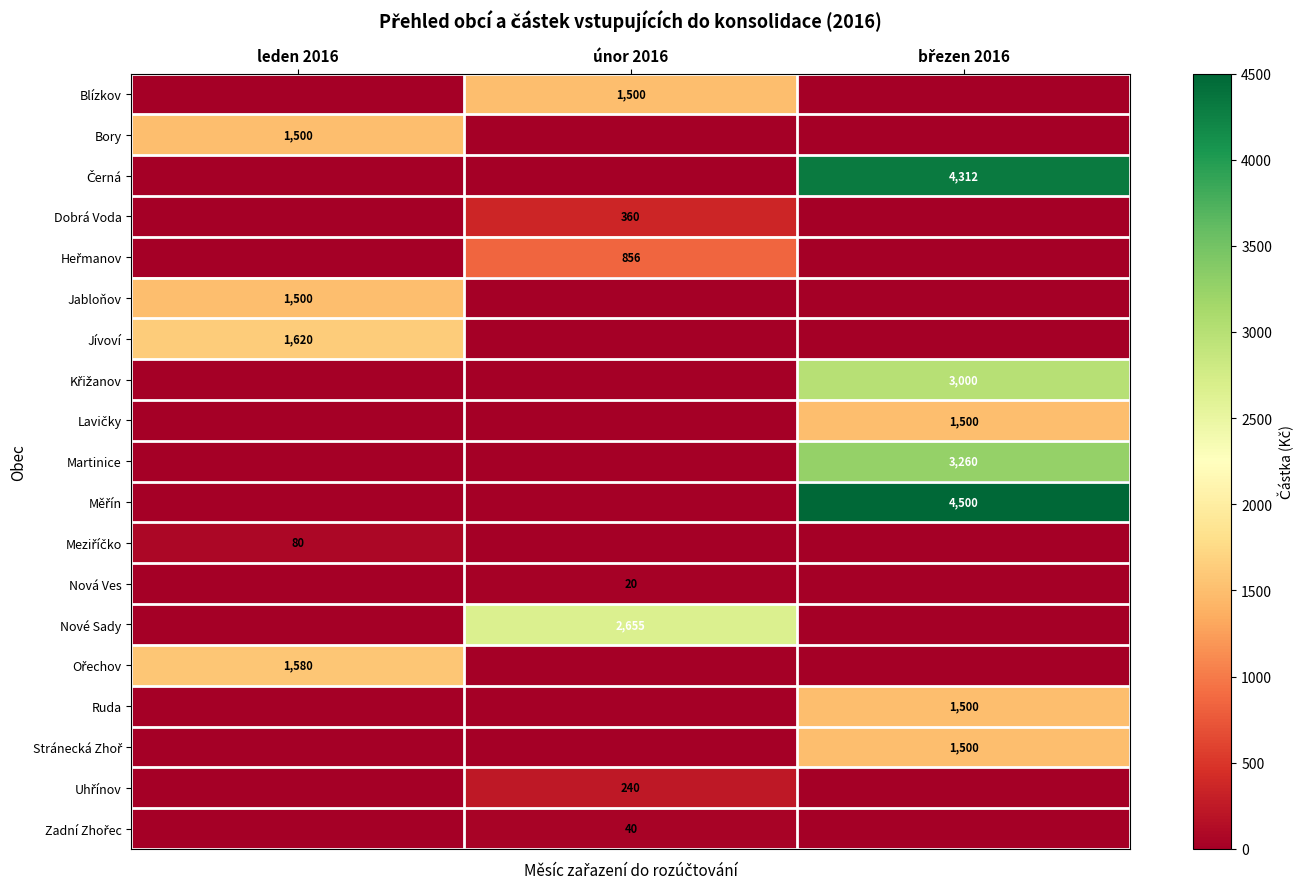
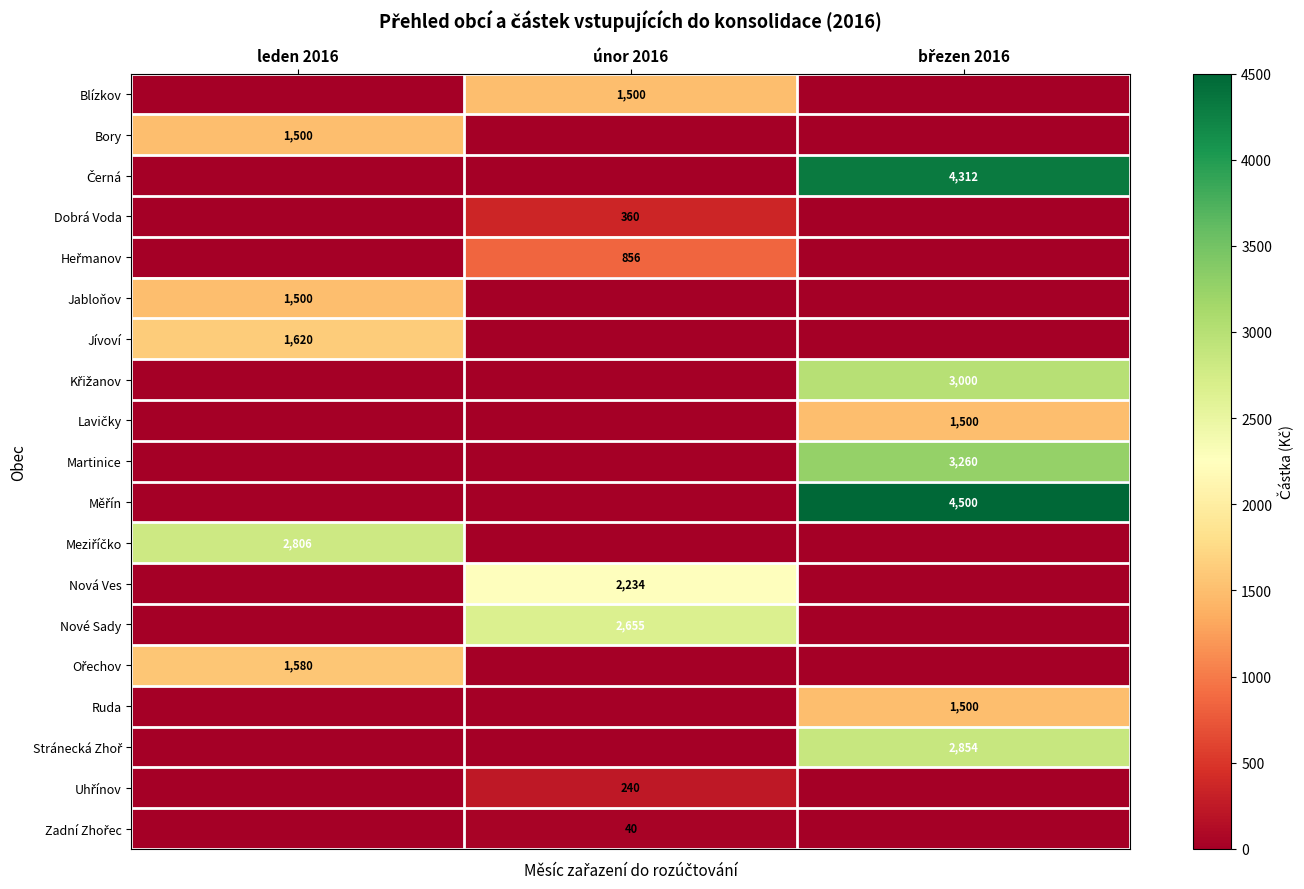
Meziříčko, leden 2016: 80 -> 2,806
Nová Ves, únor 2016: 20 -> 2,234
Stránecká Zhoř, březen 2016: 1,500 -> 2,854
